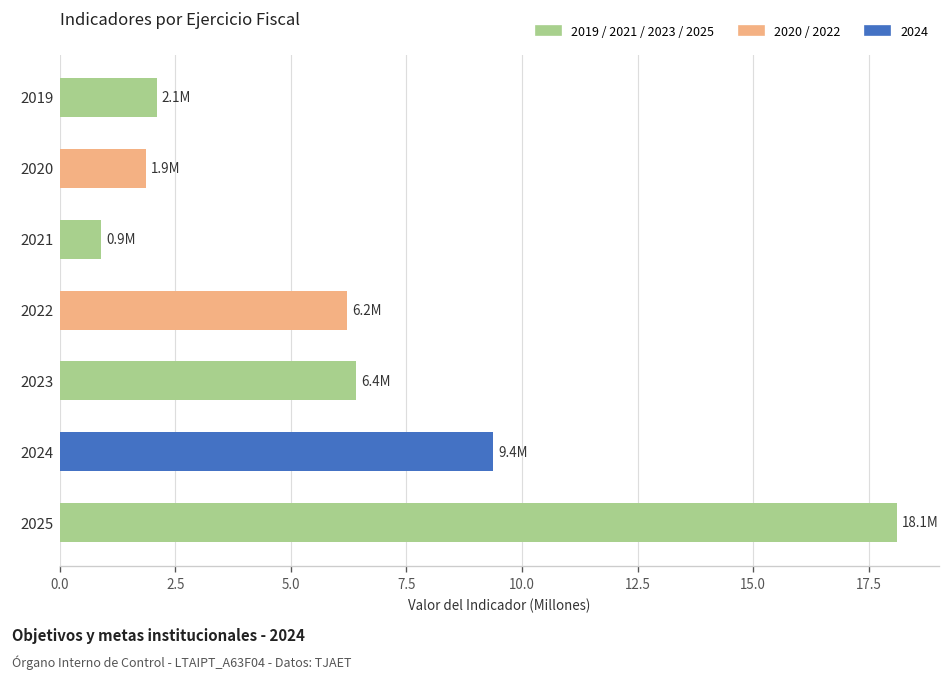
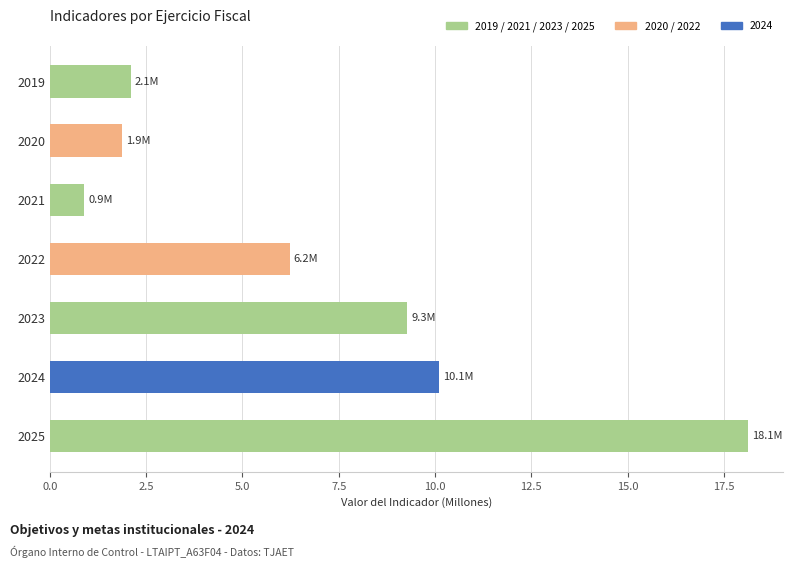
2023: 6.4M -> 9.3M
2024: 9.4M -> 10.1M
